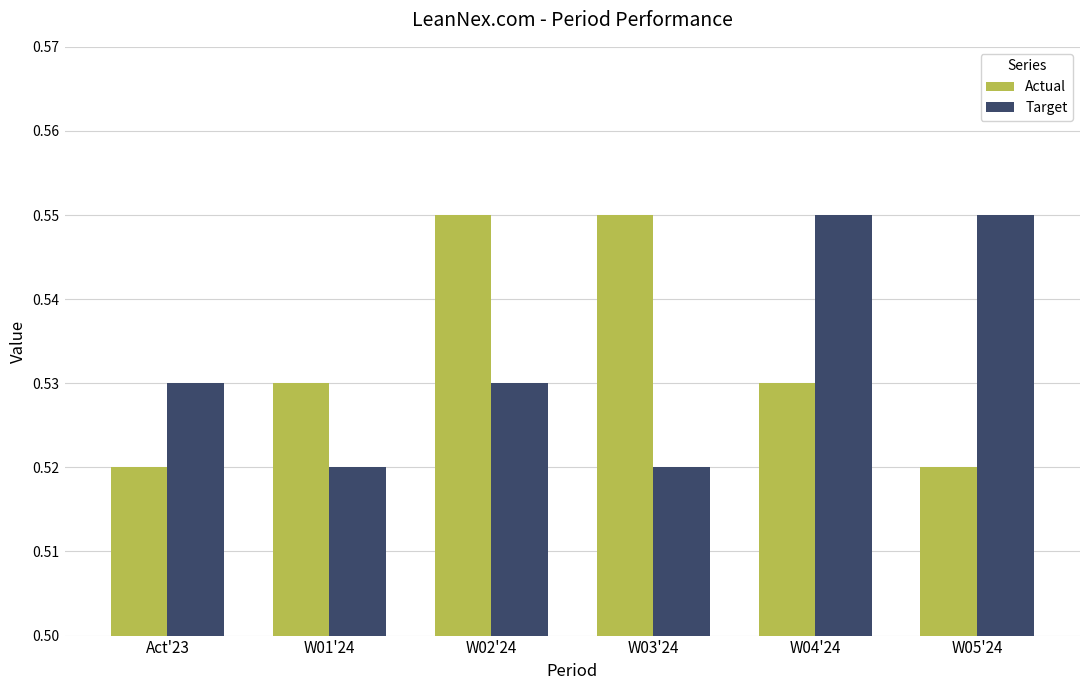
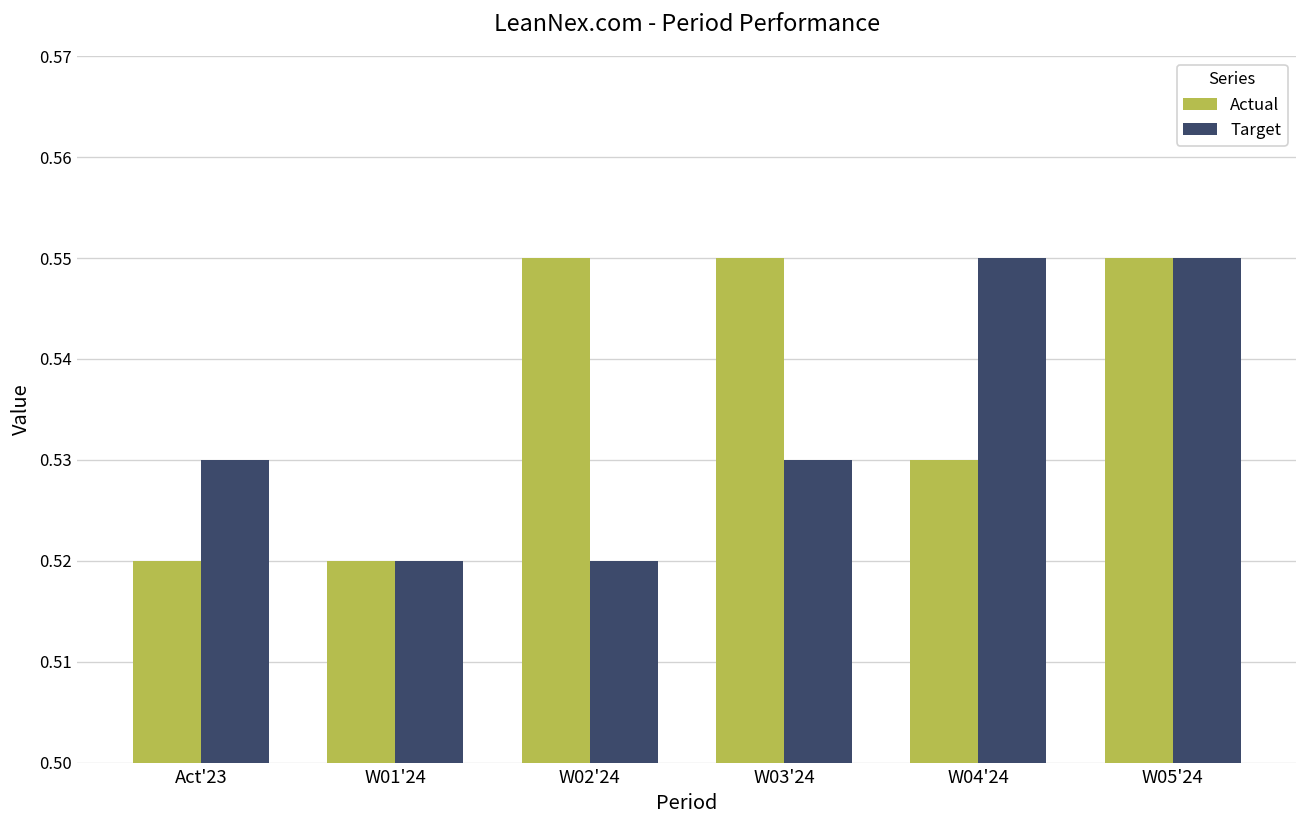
Actual, W01'24: 0.53 -> 0.52
Target, W02'24: 0.53 -> 0.52
Target, W03'24: 0.52 -> 0.53
Actual, W05'24: 0.52 -> 0.55
